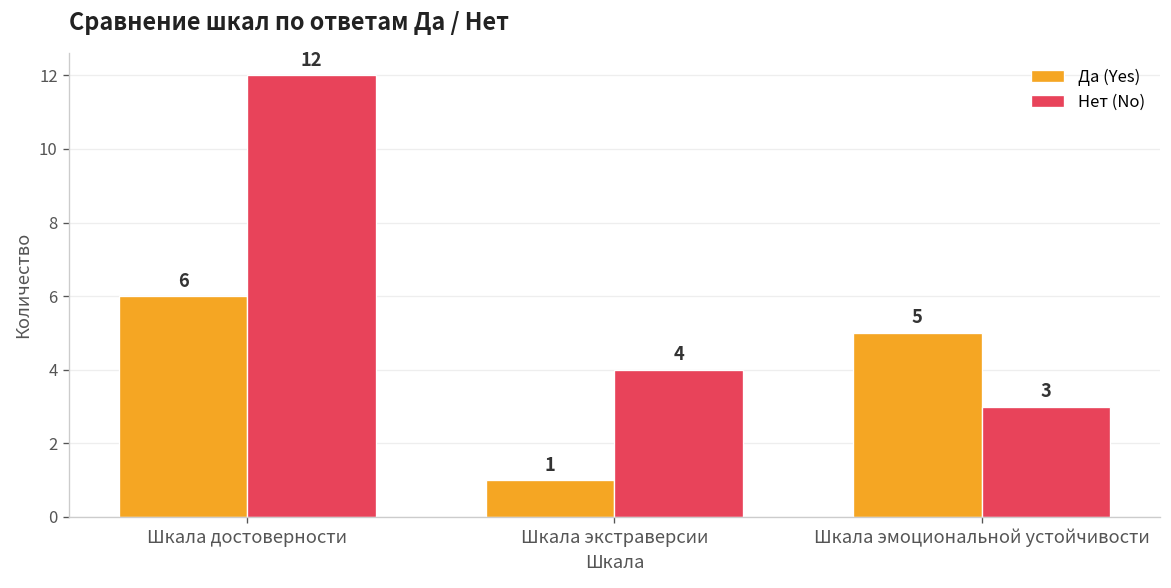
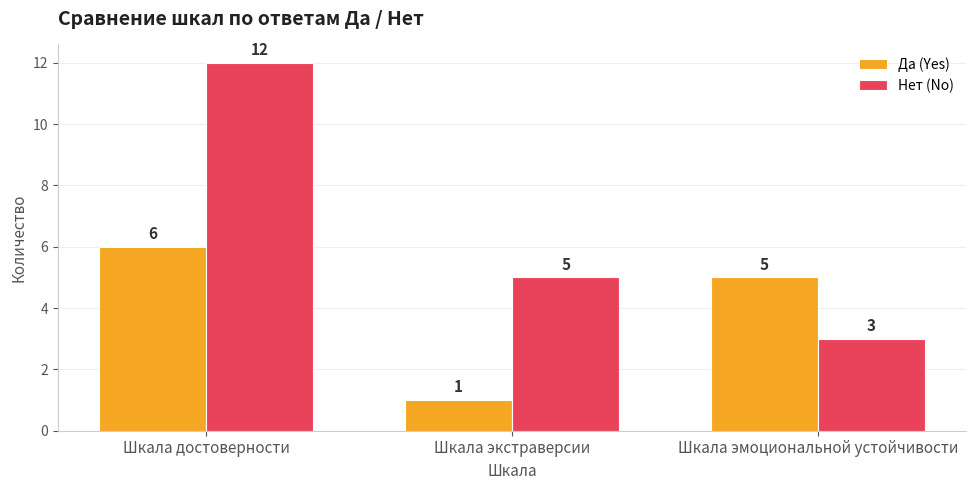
Нет (No), Шкала экстраверсии: 4 -> 5
